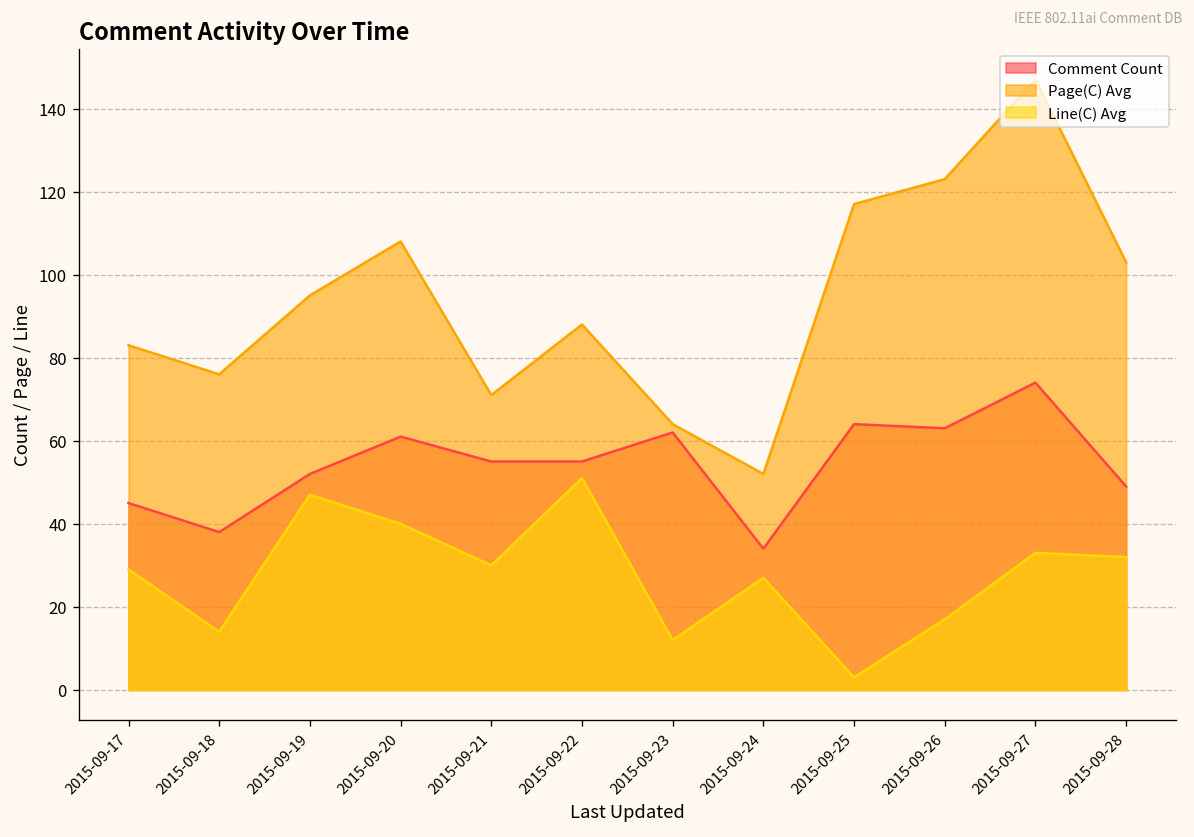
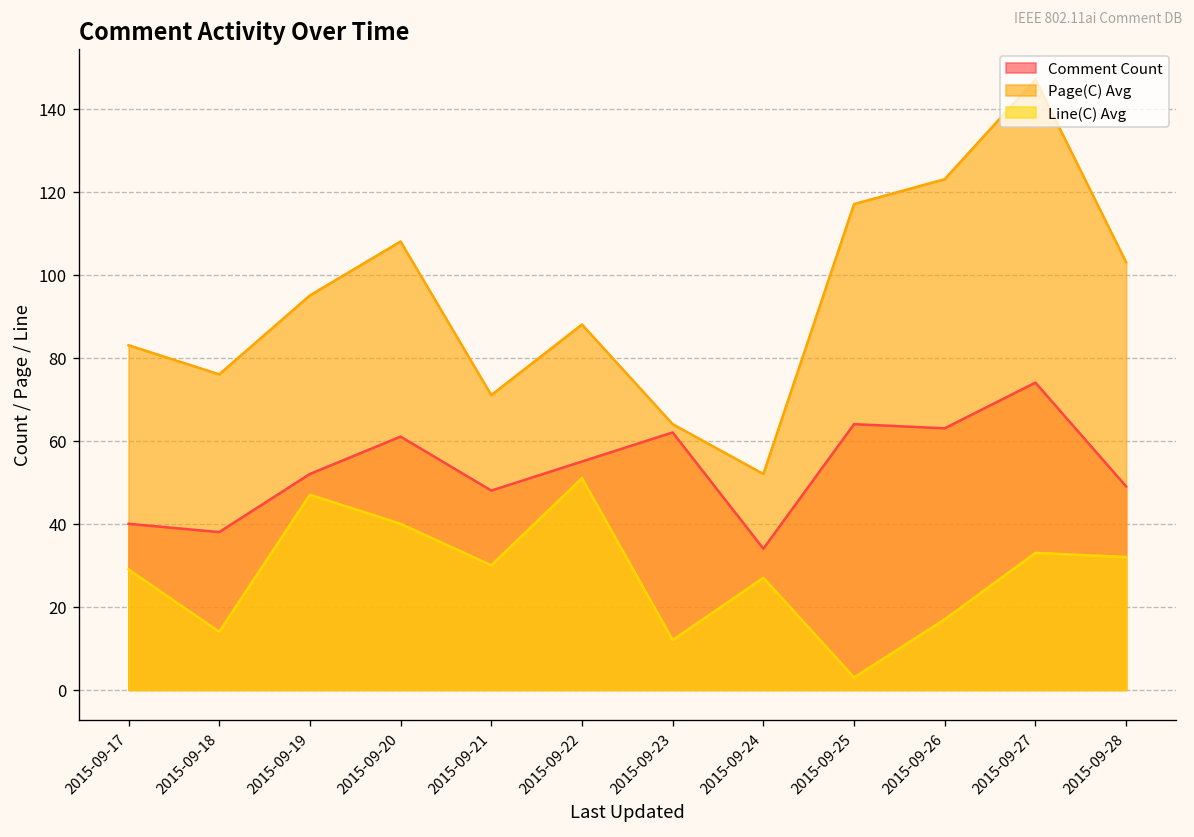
Comment Count, 2015-09-17: 45 -> 40
Comment Count, 2015-09-21: 55 -> 48
